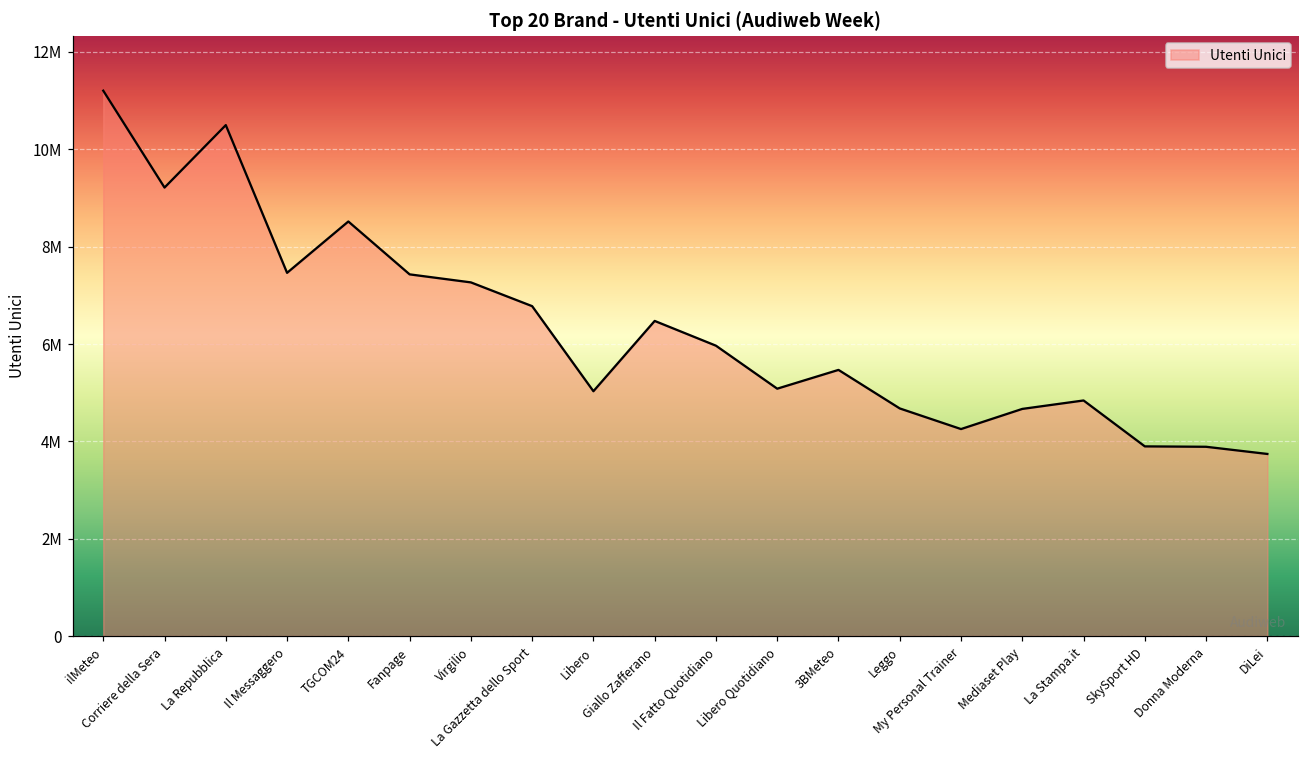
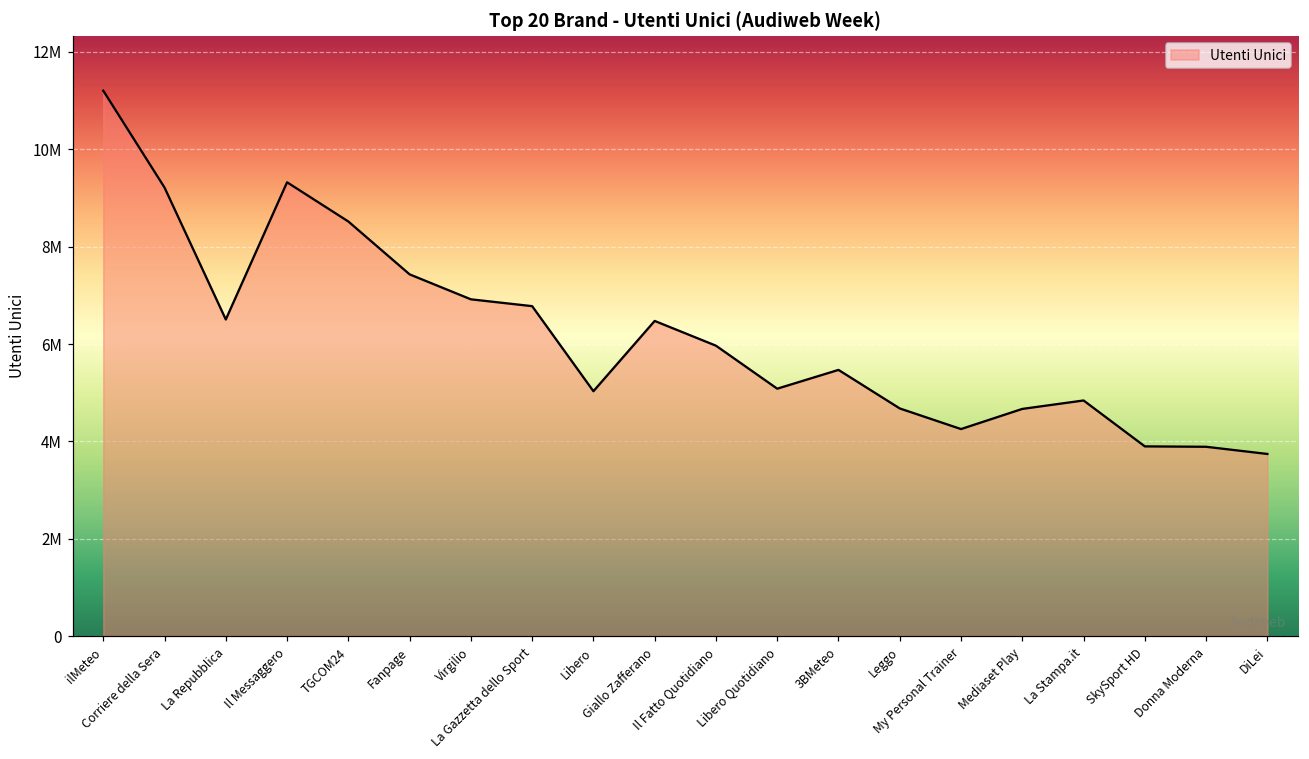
La Repubblica: 10500000 -> 6500000
Il Messaggero: 7500000 -> 9300000
Virgilio: 7300000 -> 6900000
